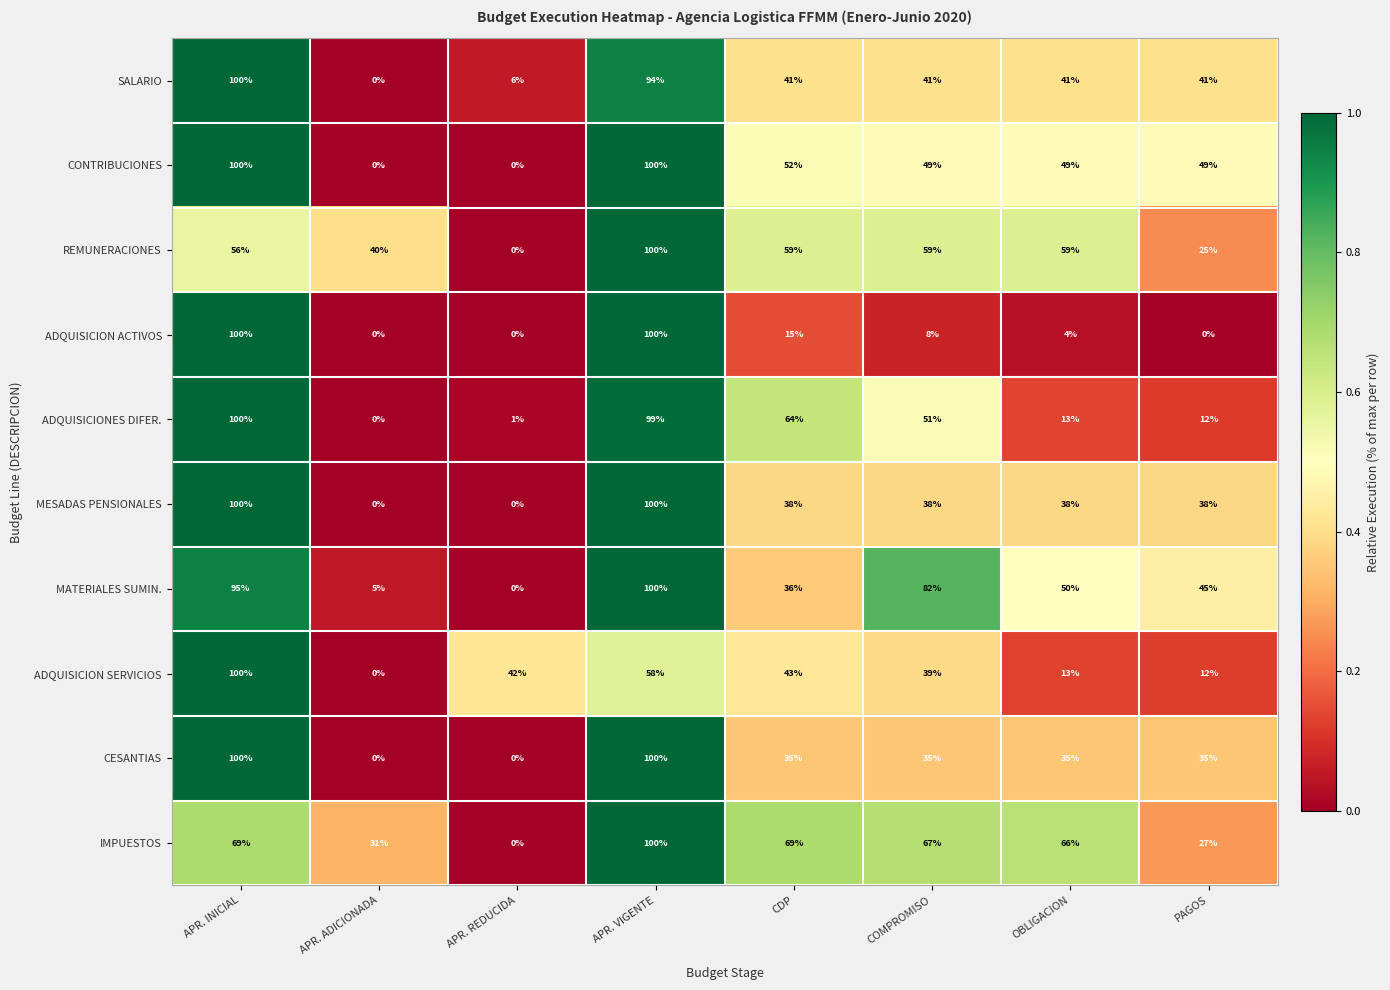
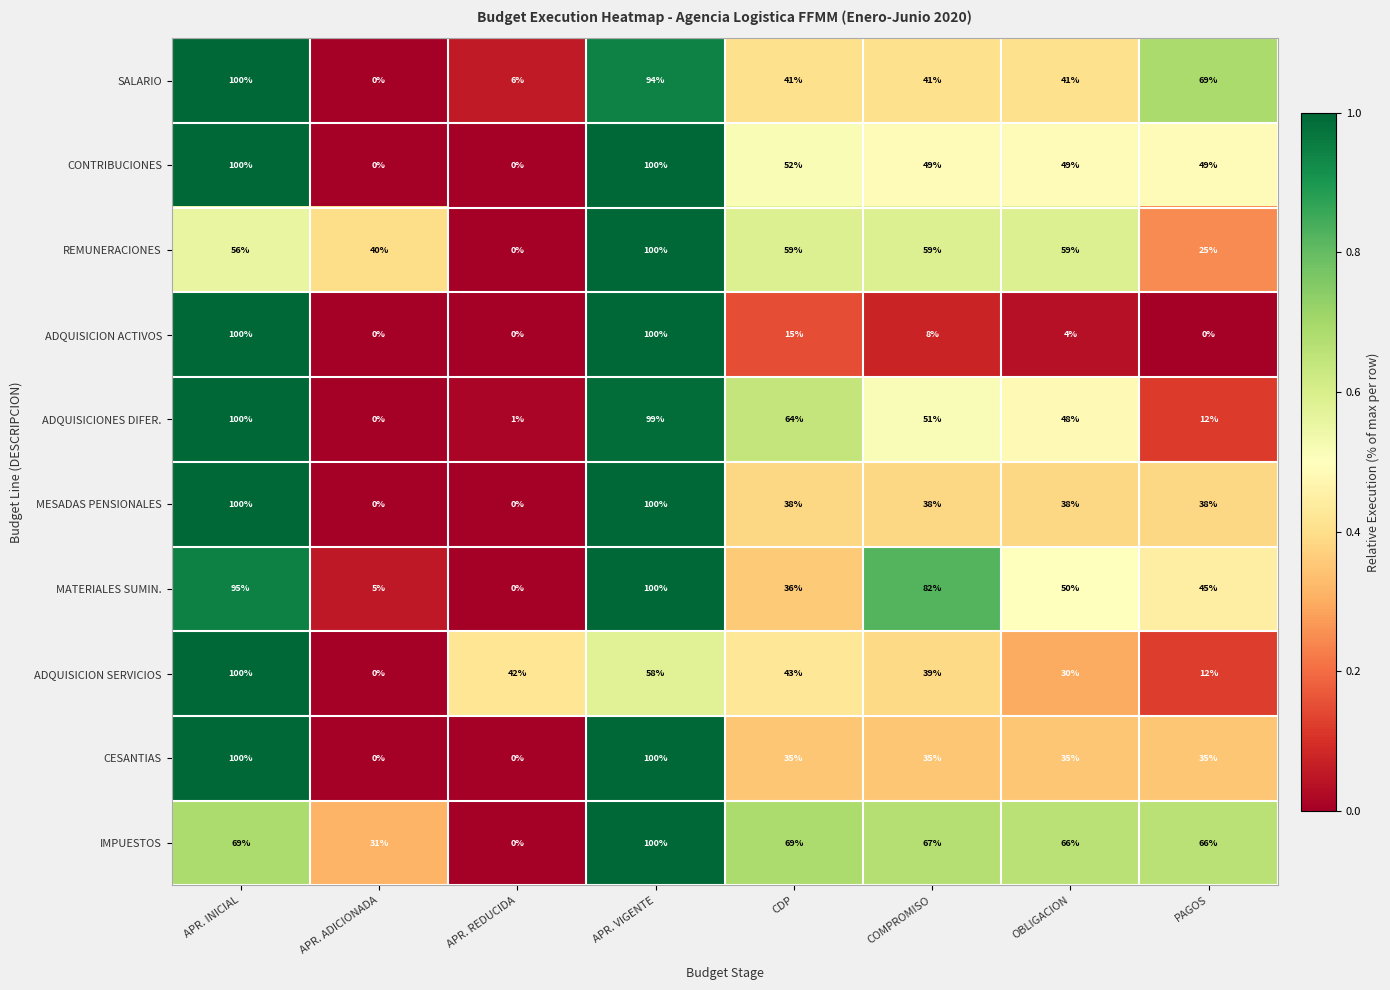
SALARIO, PAGOS: 41% -> 69%
ADQUISICIONES DIFER., OBLIGACION: 13% -> 48%
ADQUISICION SERVICIOS, OBLIGACION: 13% -> 30%
IMPUESTOS, PAGOS: 27% -> 66%
